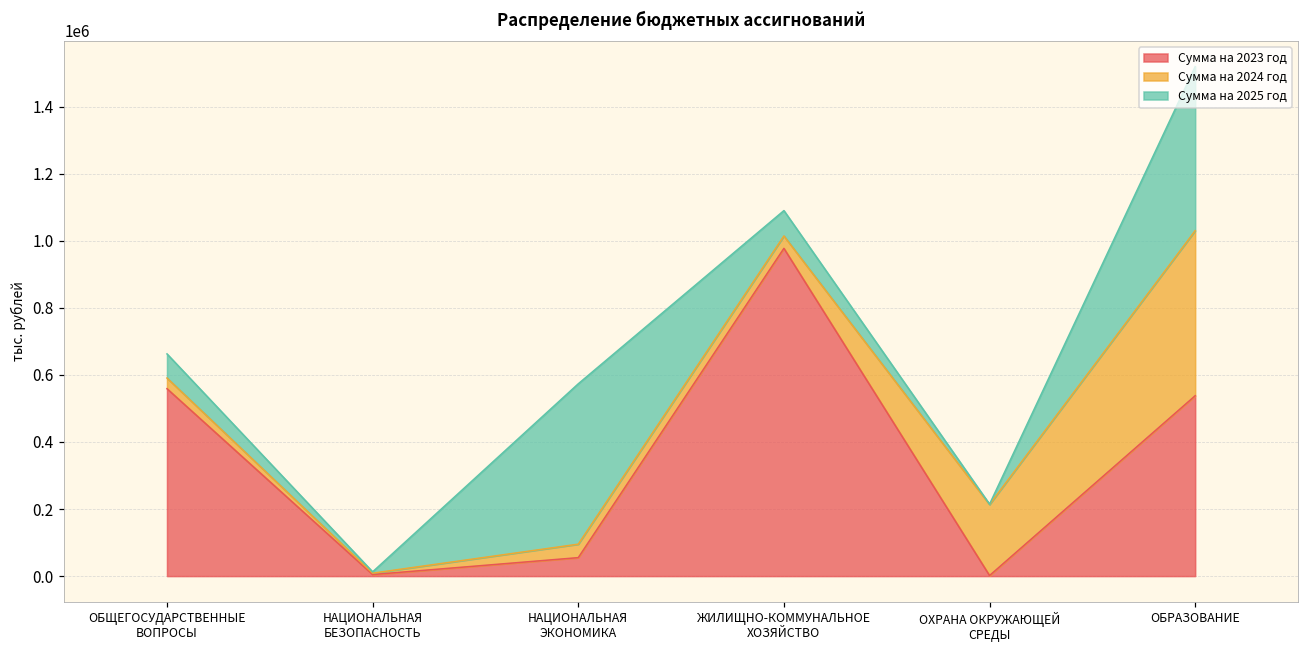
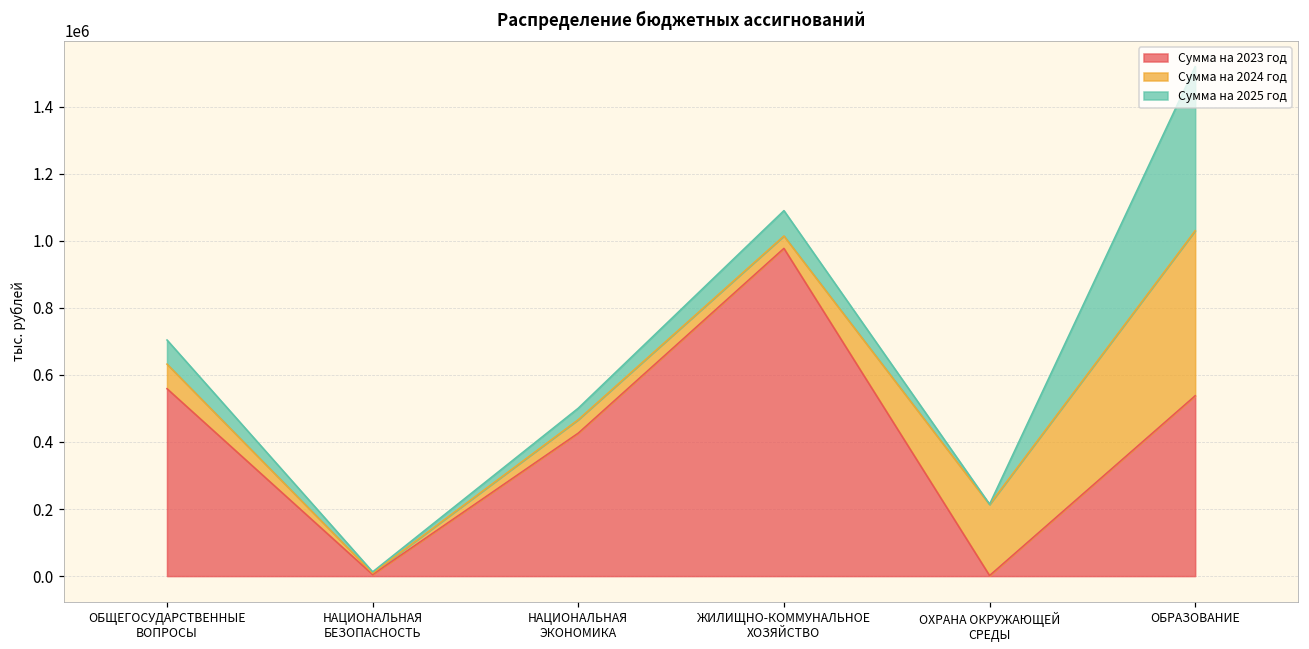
Сумма на 2024 год, ОБЩЕГОСУДАРСТВЕННЫЕ ВОПРОСЫ: 30000 -> 70000
Сумма на 2023 год, НАЦИОНАЛЬНАЯ ЭКОНОМИКА: 60000 -> 430000
Сумма на 2025 год, НАЦИОНАЛЬНАЯ ЭКОНОМИКА: 480000 -> 30000
